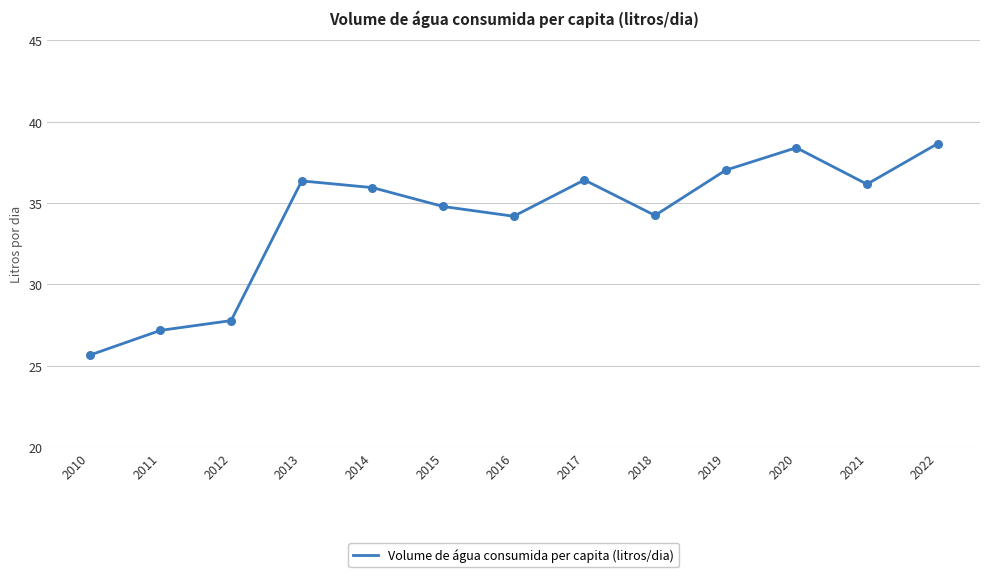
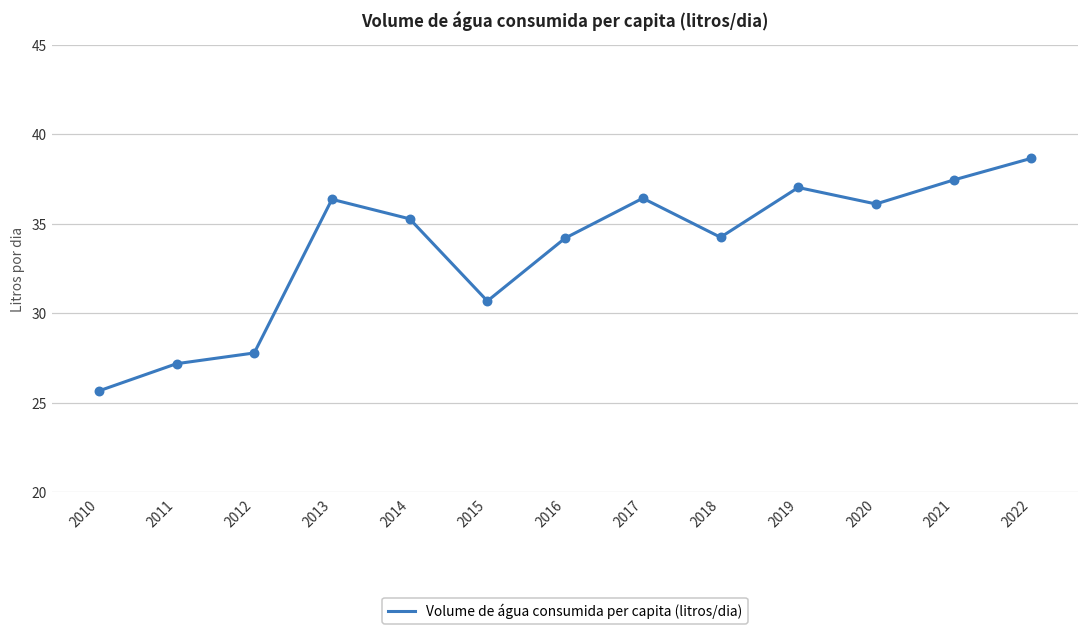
2014: 36.0 -> 35.3
2015: 34.8 -> 30.7
2020: 38.4 -> 36.1
2021: 36.2 -> 37.4
